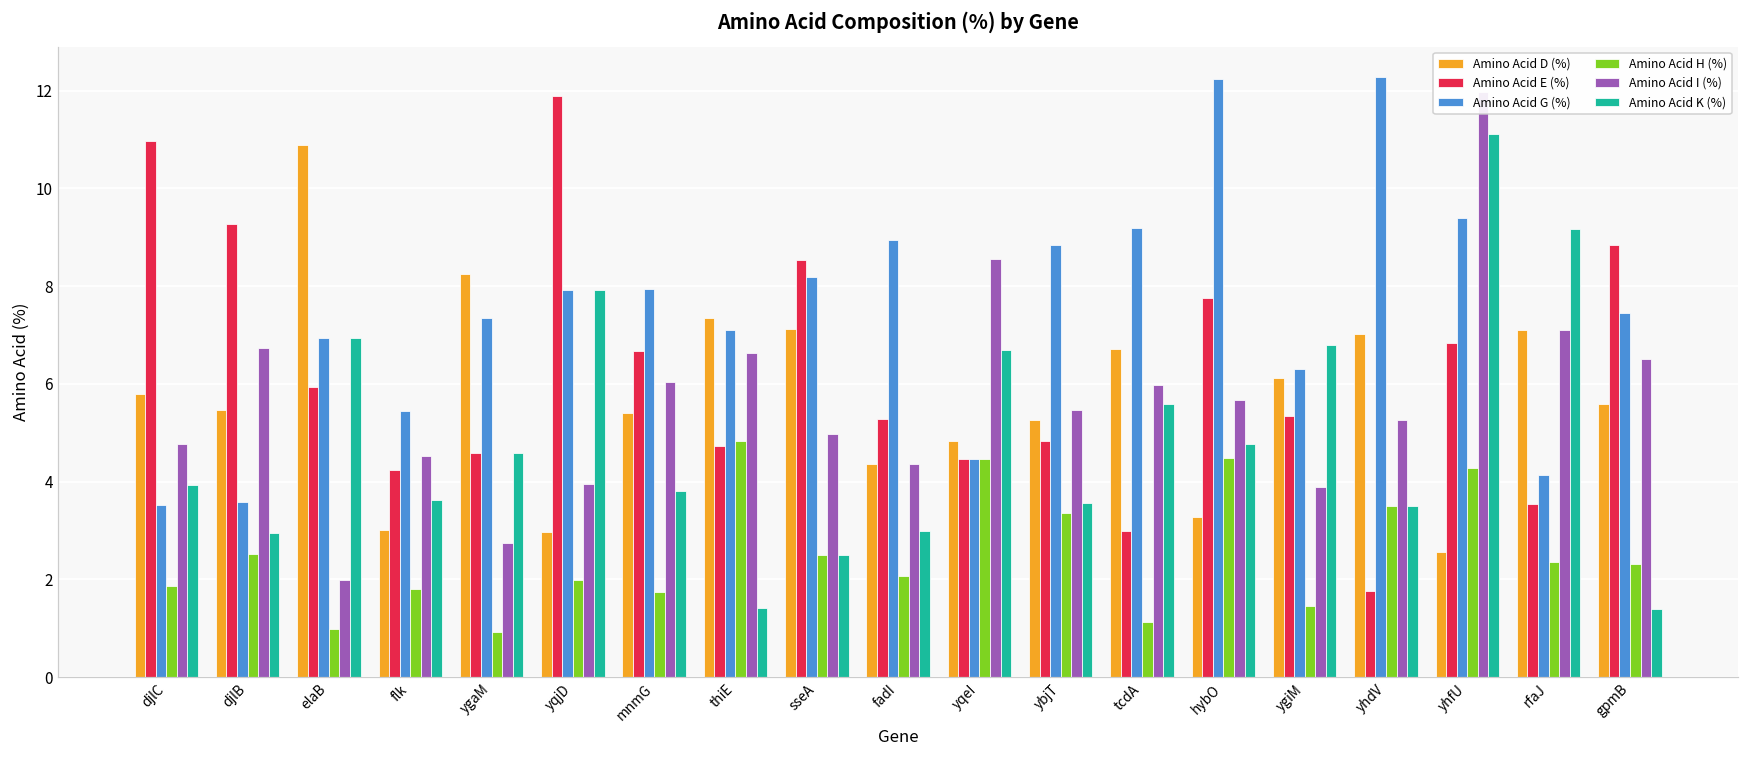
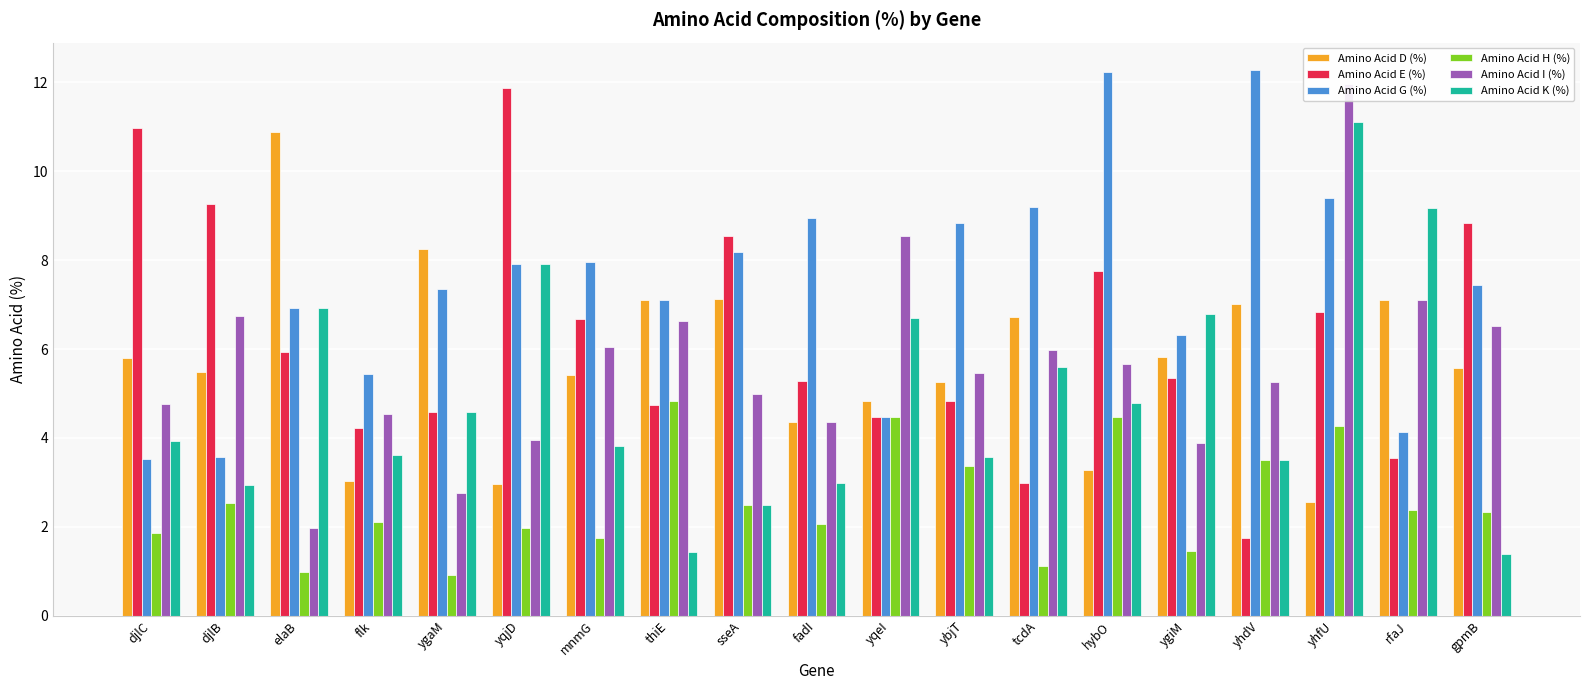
Amino Acid H (%), flk: 1.8 -> 2.1
Amino Acid D (%), thiE: 7.3 -> 7.1
Amino Acid D (%), ygiM: 6.1 -> 5.8
